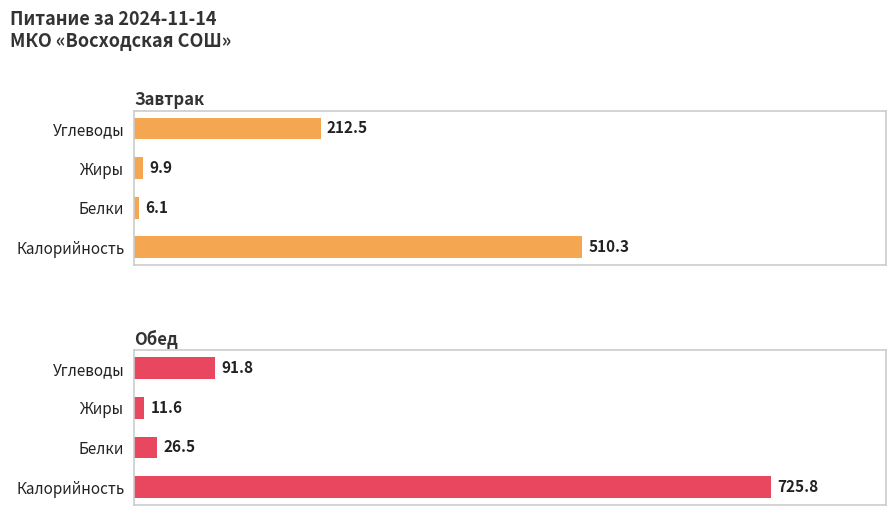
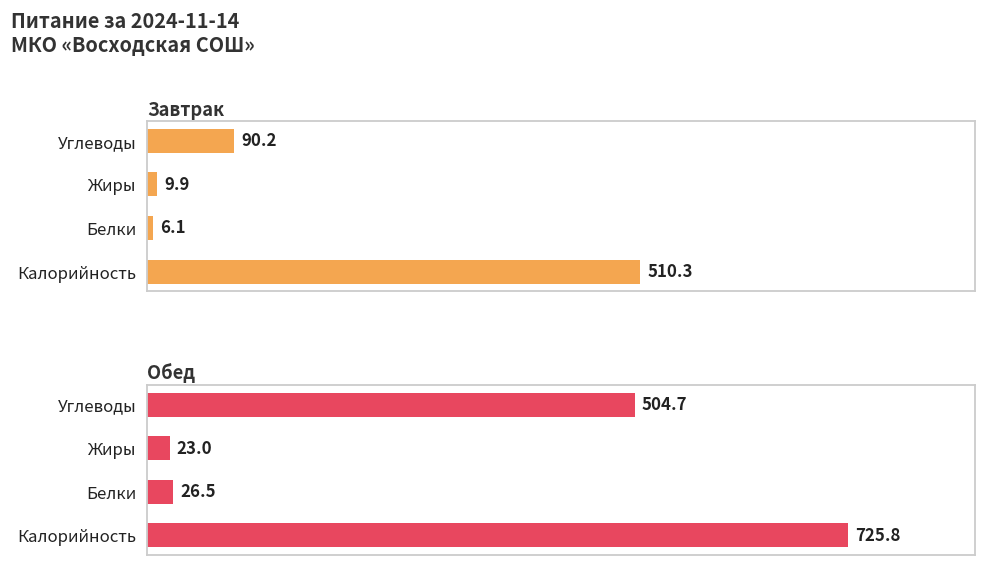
Завтрак, Углеводы: 212.5 -> 90.2
Обед, Углеводы: 91.8 -> 504.7
Обед, Жиры: 11.6 -> 23.0
